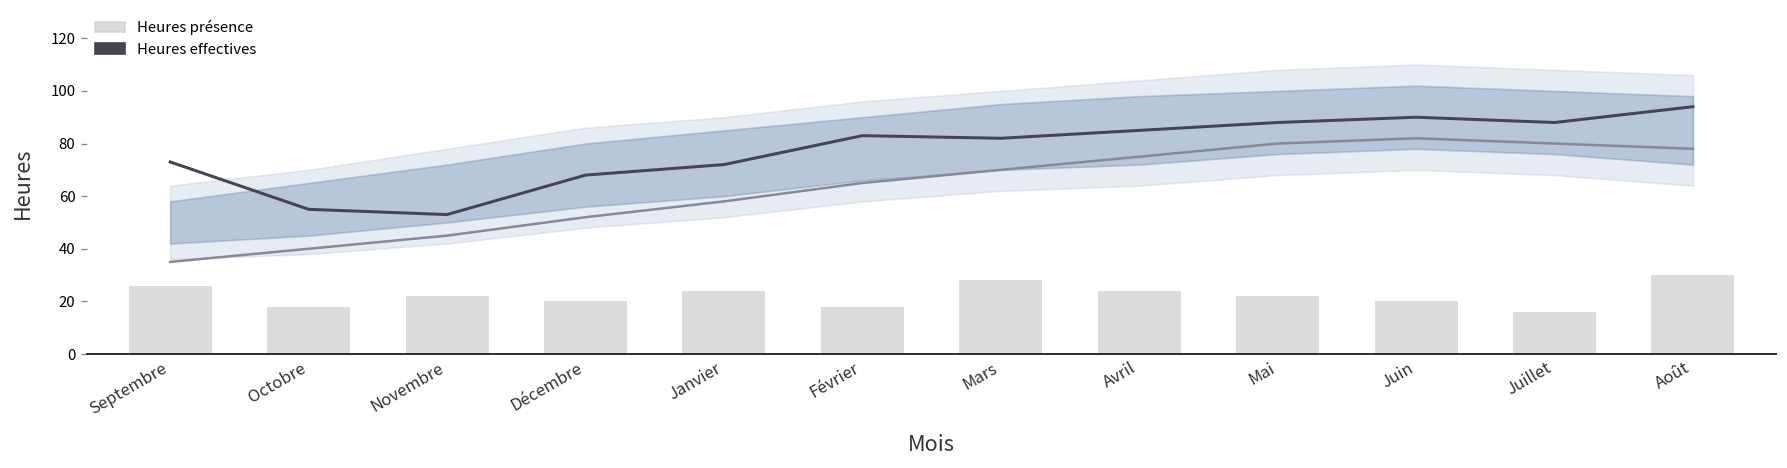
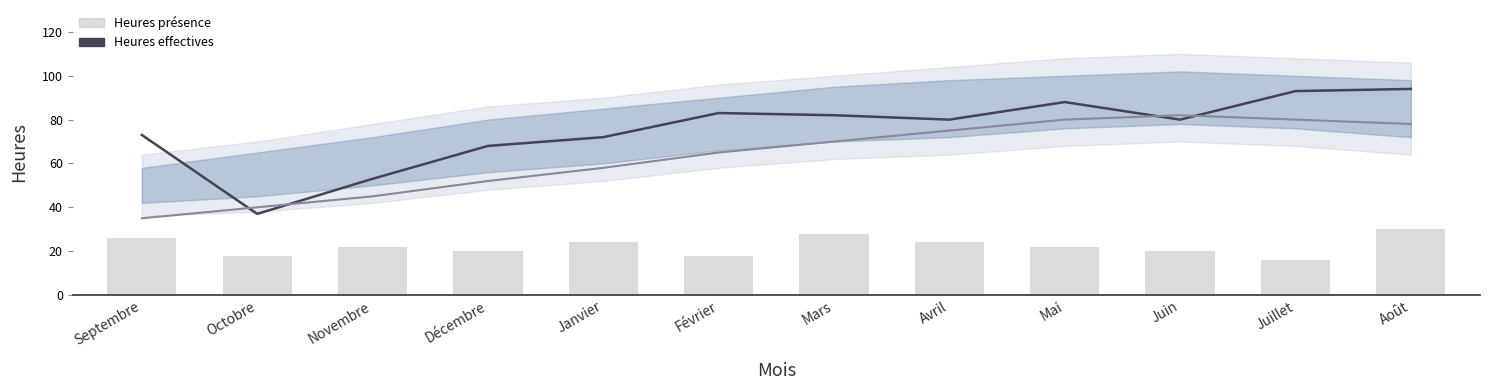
Heures effectives, Octobre: 55 -> 37
Heures effectives, Avril: 85 -> 80
Heures effectives, Juin: 90 -> 80
Heures effectives, Juillet: 88 -> 93
